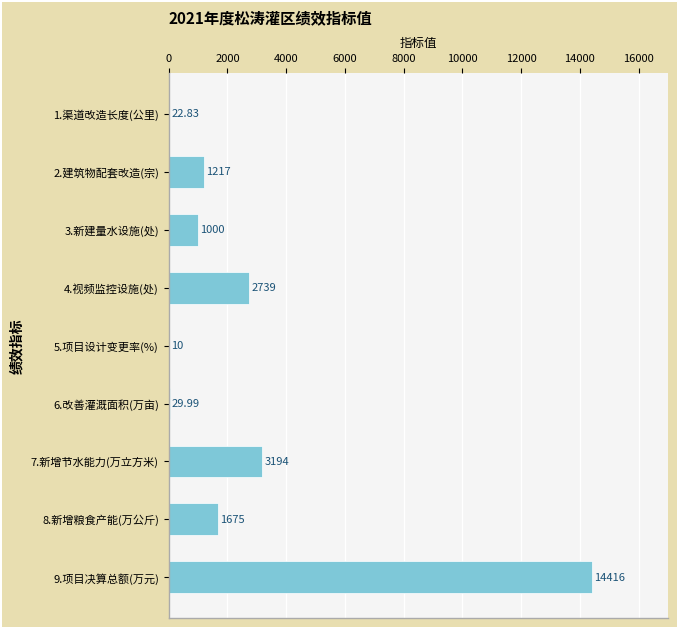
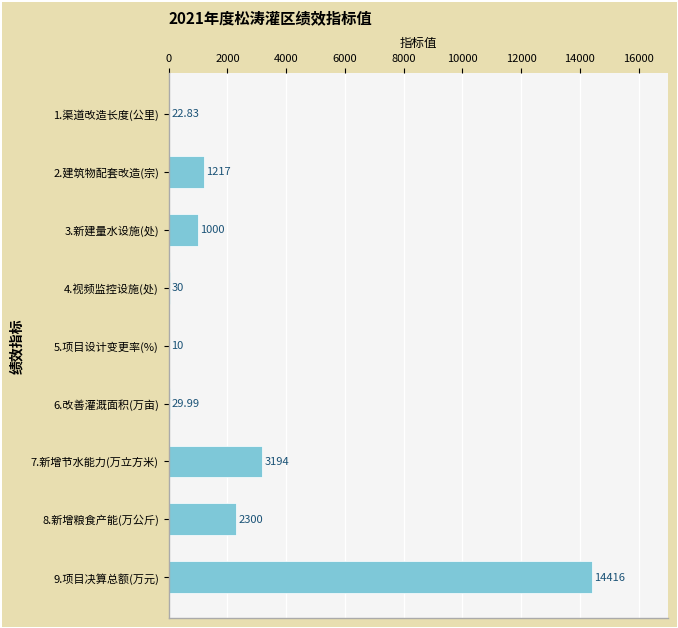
4.视频监控设施(处): 2739 -> 30
8.新增粮食产能(万公斤): 1675 -> 2300
